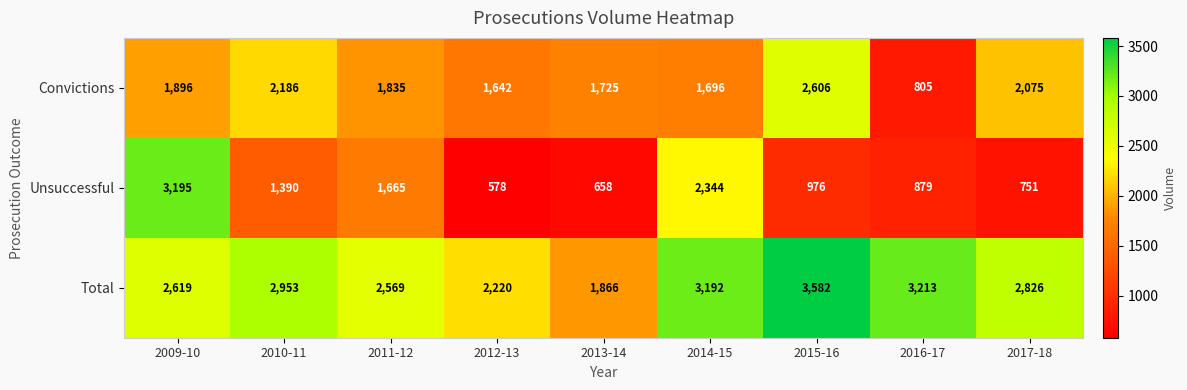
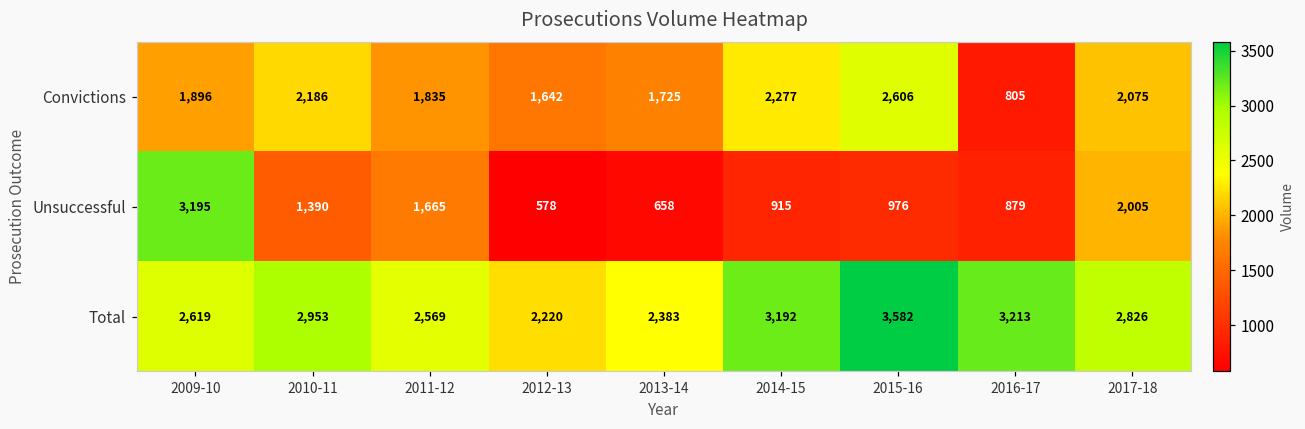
Convictions, 2014-15: 1,696 -> 2,277
Unsuccessful, 2014-15: 2,344 -> 915
Unsuccessful, 2017-18: 751 -> 2,005
Total, 2013-14: 1,866 -> 2,383
